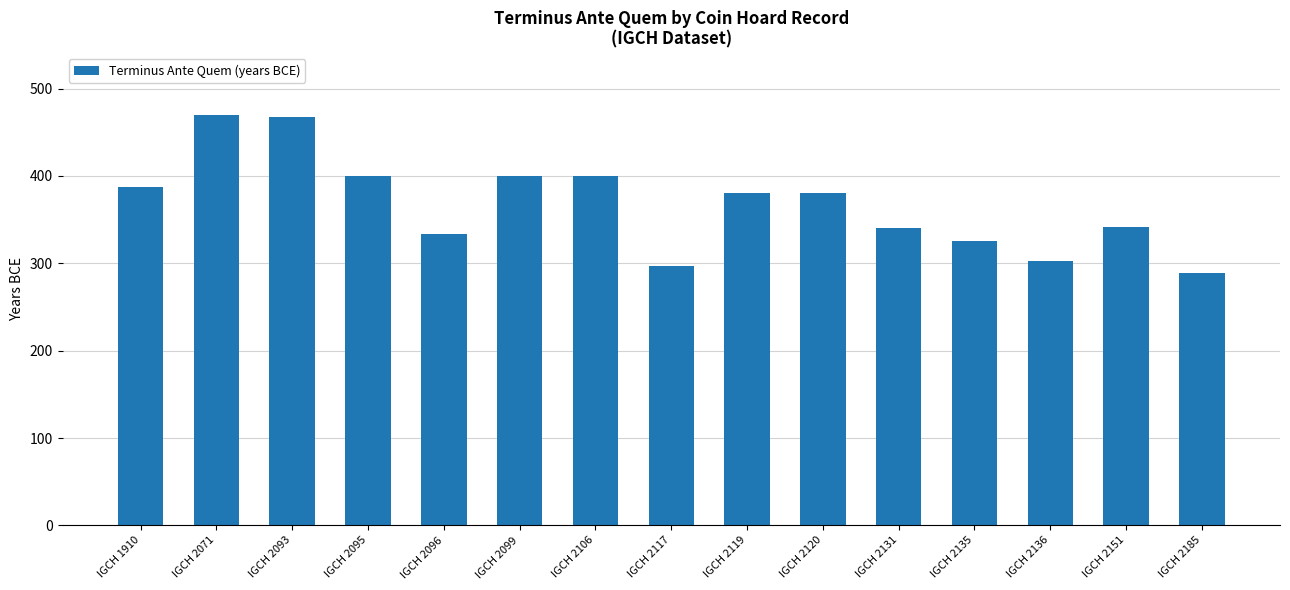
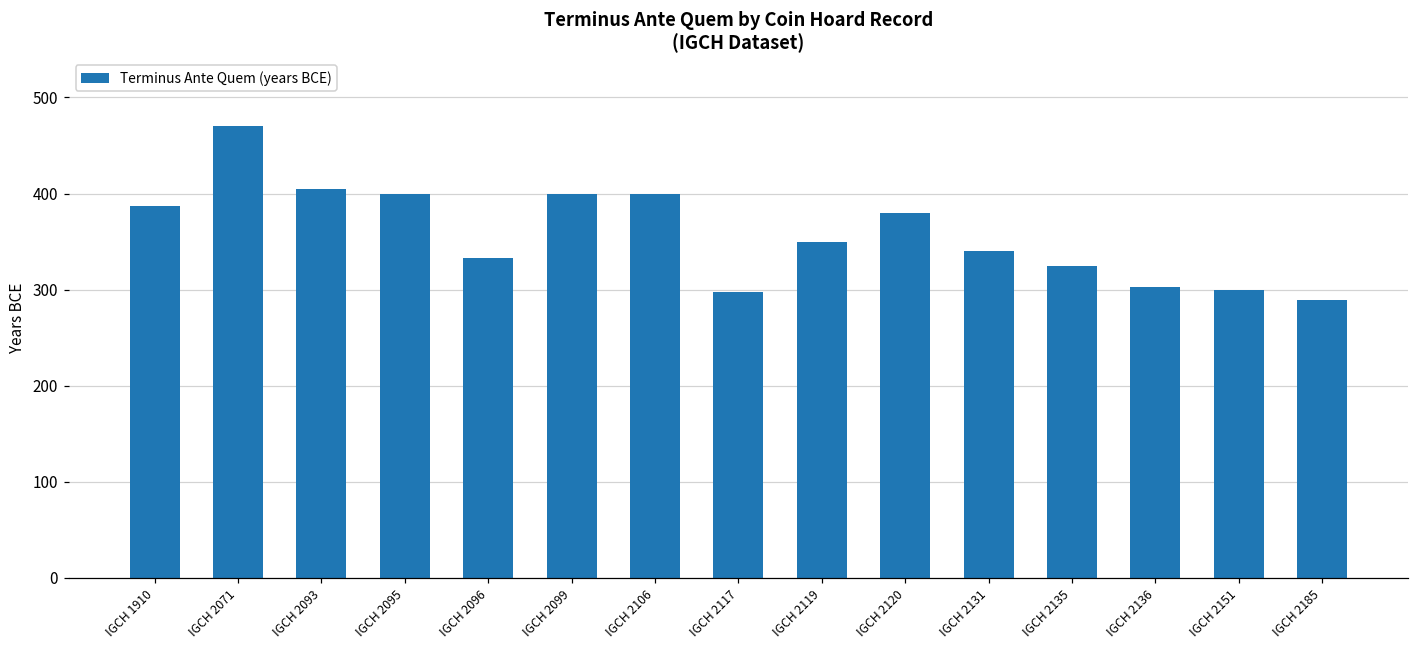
IGCH 2093: 470 -> 410
IGCH 2119: 380 -> 350
IGCH 2151: 340 -> 300
